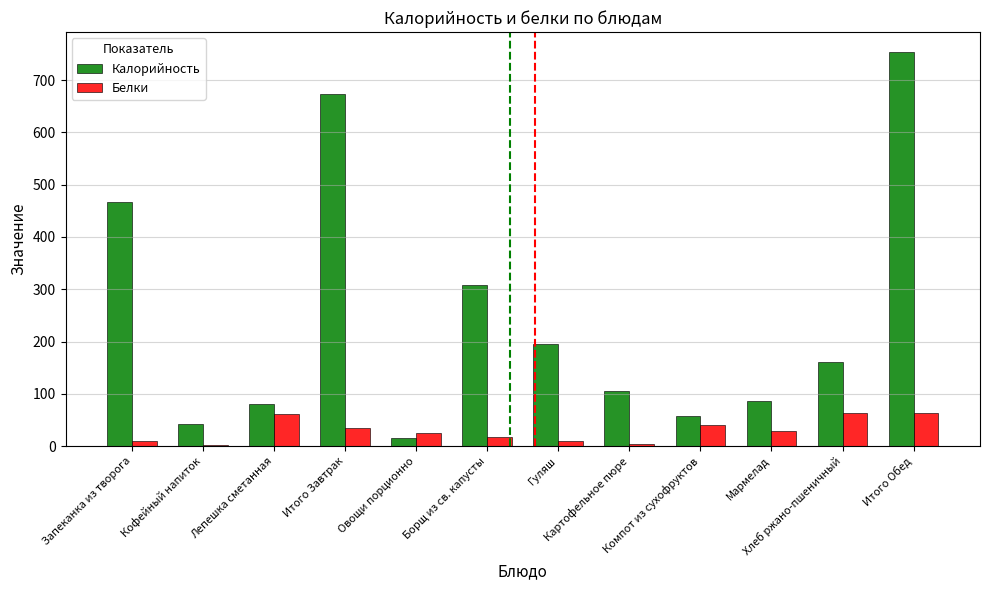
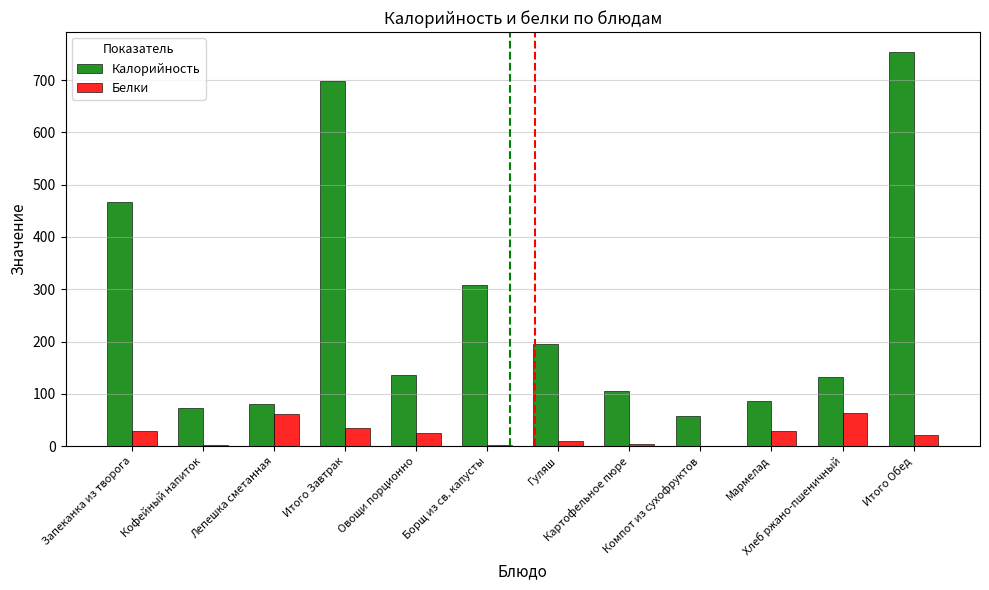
Белки, Запеканка из творога: 10 -> 30
Калорийность, Кофейный напиток: 40 -> 70
Калорийность, Итого Завтрак: 670 -> 700
Калорийность, Овощи порционно: 20 -> 140
Белки, Борщ из св. капусты: 20 -> 0
Белки, Компот из сухофруктов: 40 -> 0
Калорийность, Хлеб ржано-пшеничный: 160 -> 130
Белки, Итого Обед: 60 -> 20
